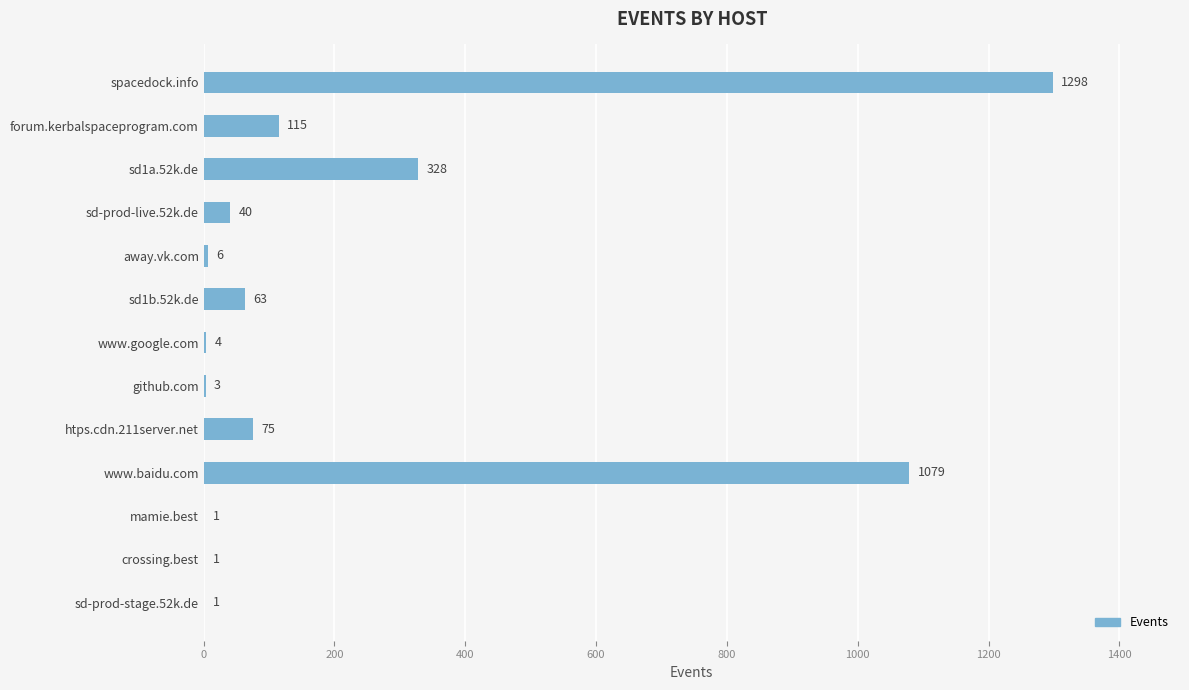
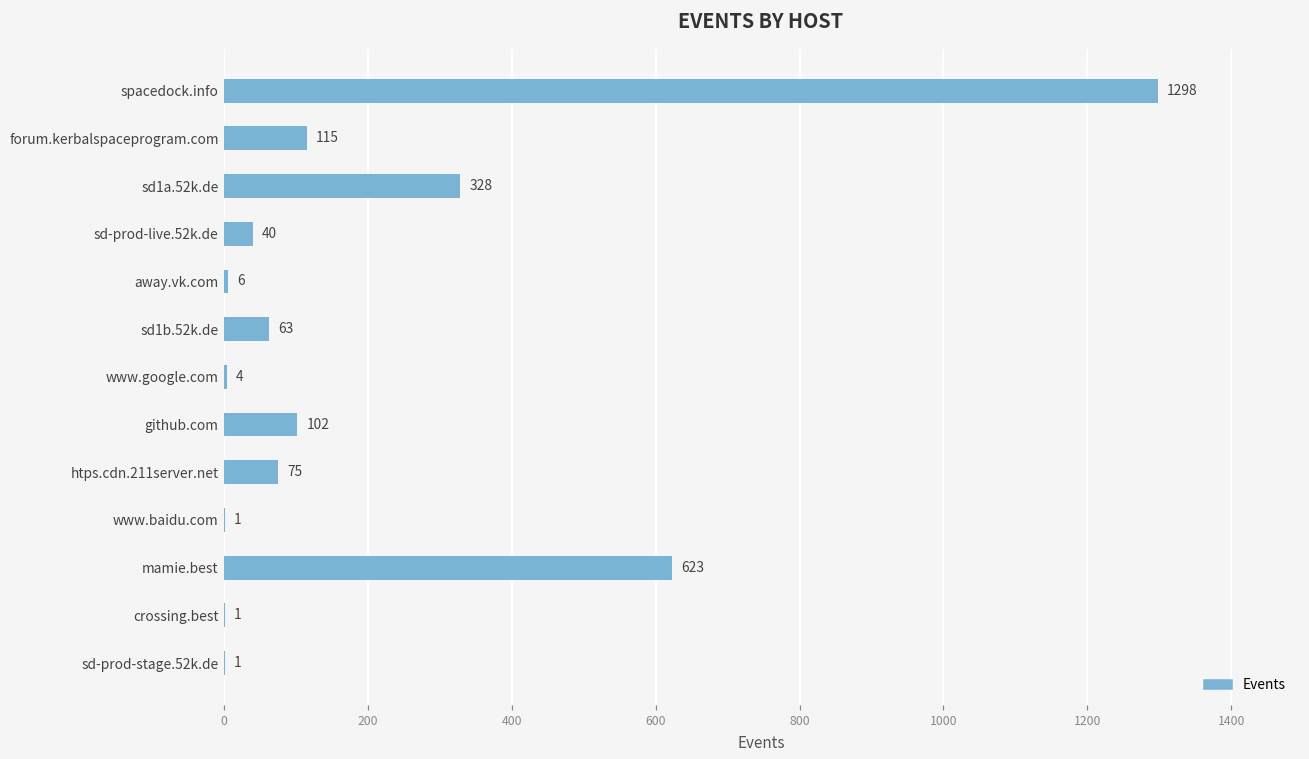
github.com: 3 -> 102
www.baidu.com: 1079 -> 1
mamie.best: 1 -> 623
